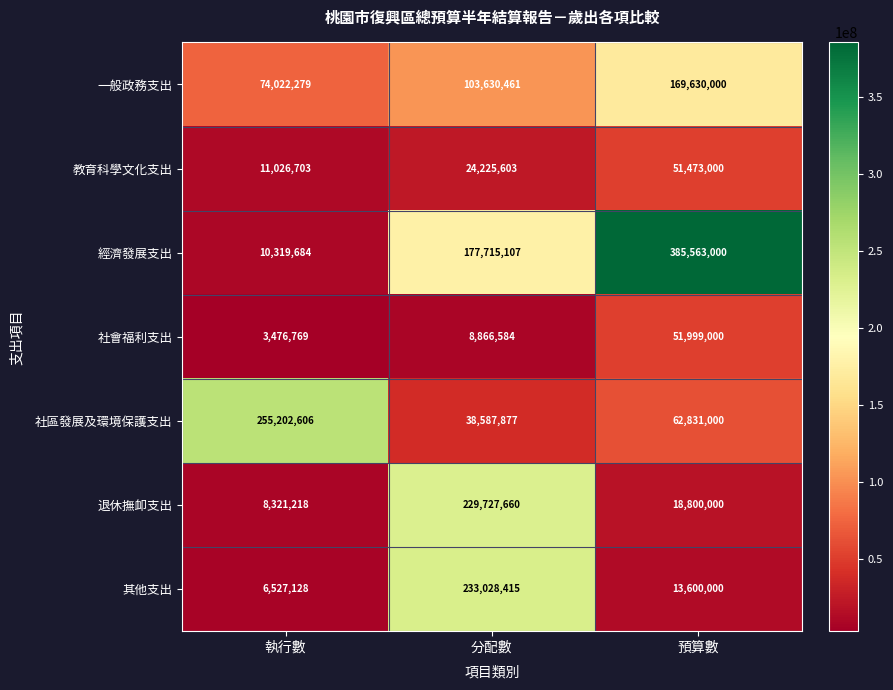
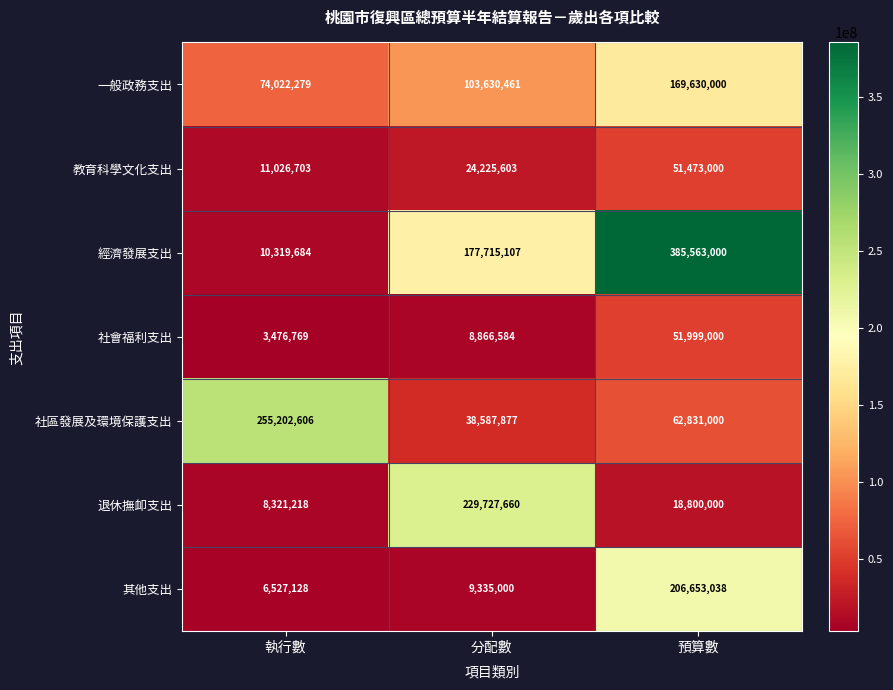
其他支出, 分配數: 233,028,415 -> 9,335,000
其他支出, 預算數: 13,600,000 -> 206,653,038
